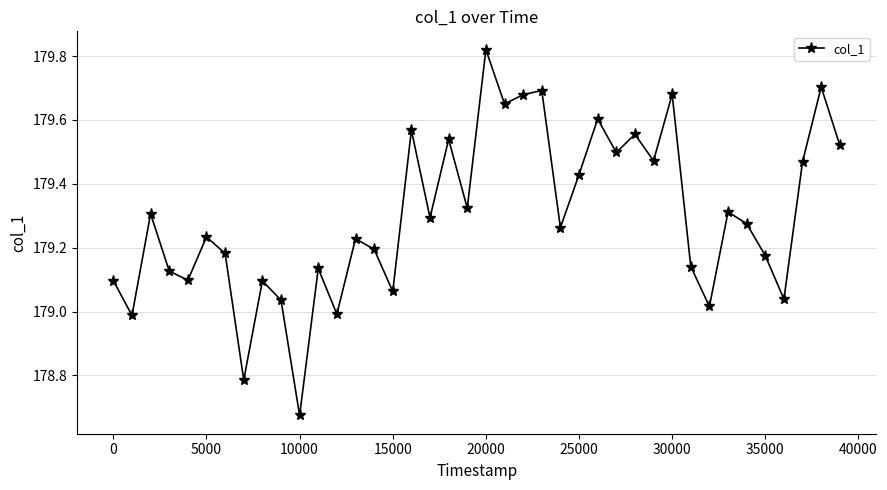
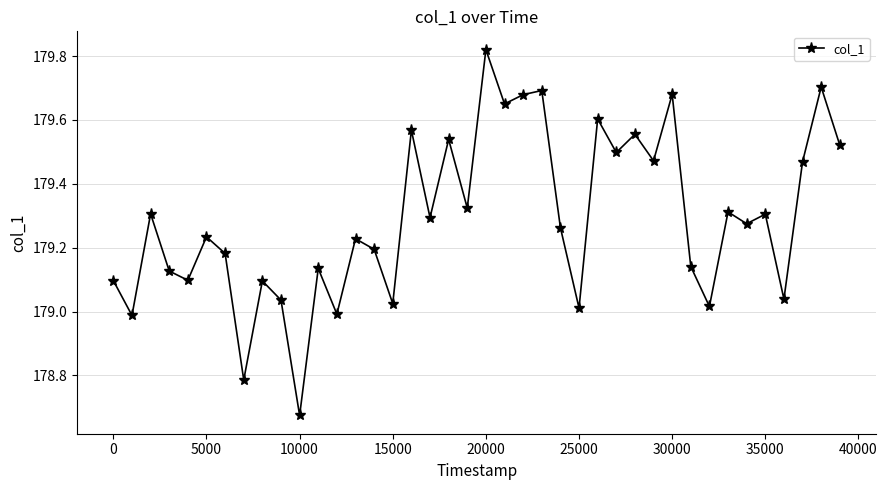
15000: 179.06 -> 179.03
25000: 179.43 -> 179.01
35000: 179.18 -> 179.31
